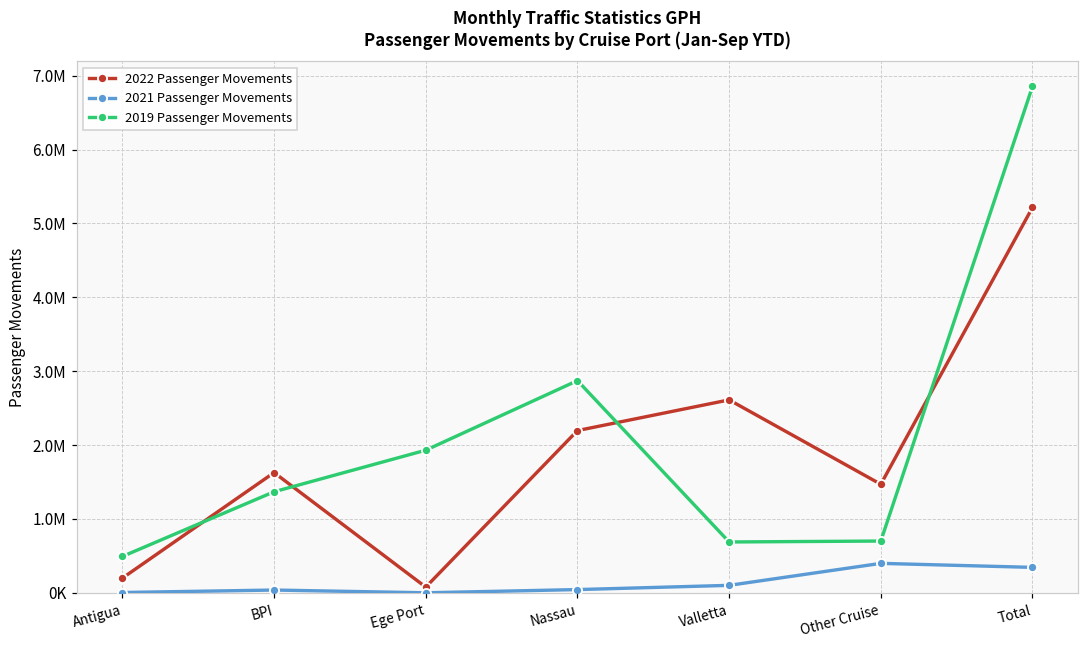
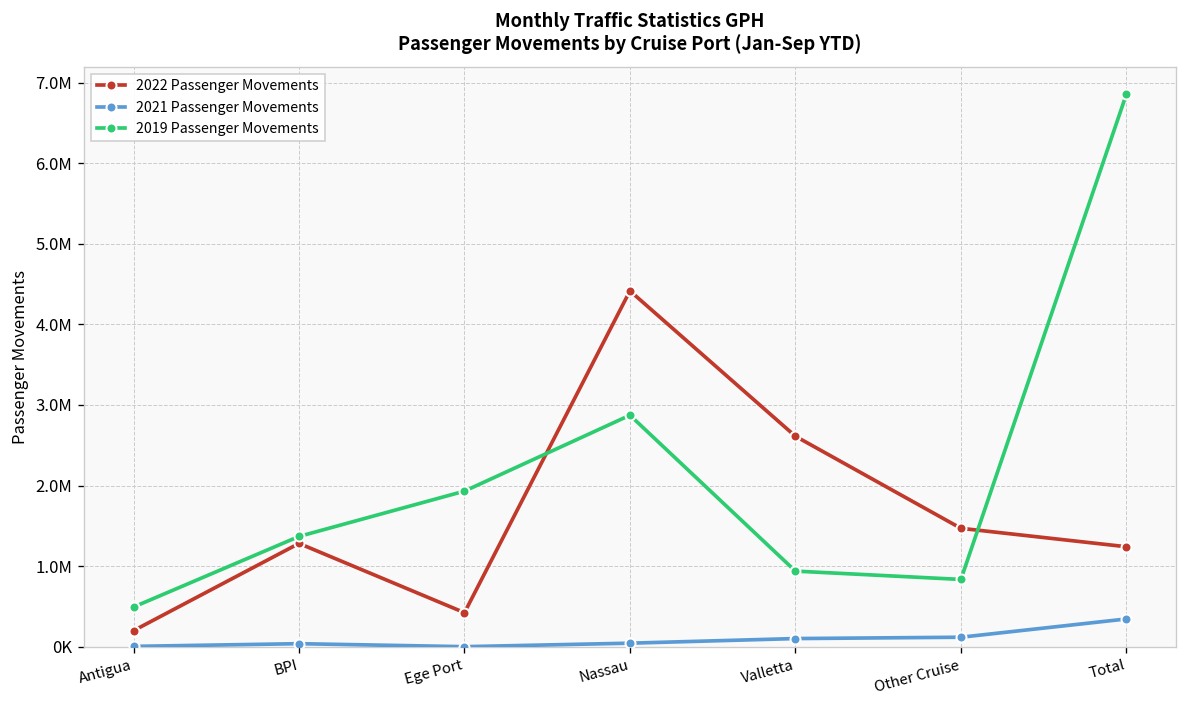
2022 Passenger Movements, BPI: 1600000 -> 1300000
2022 Passenger Movements, Ege Port: 100000 -> 400000
2022 Passenger Movements, Nassau: 2200000 -> 4400000
2019 Passenger Movements, Valletta: 700000 -> 900000
2021 Passenger Movements, Other Cruise: 400000 -> 100000
2019 Passenger Movements, Other Cruise: 700000 -> 800000
2022 Passenger Movements, Total: 5200000 -> 1200000
